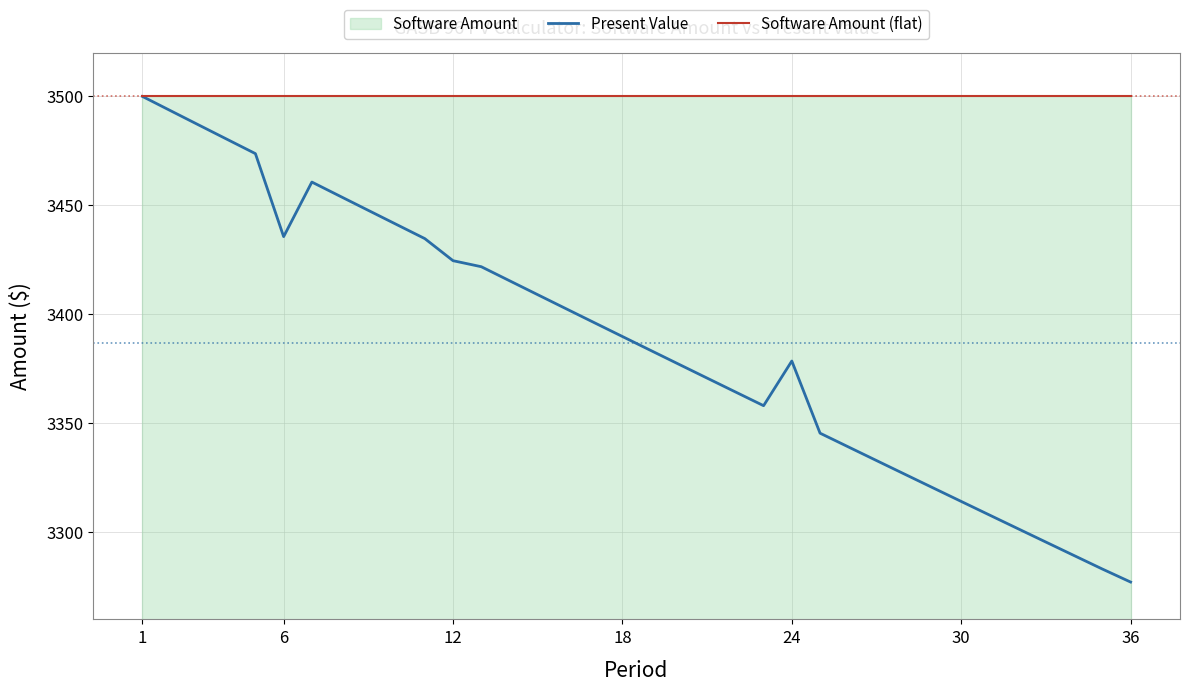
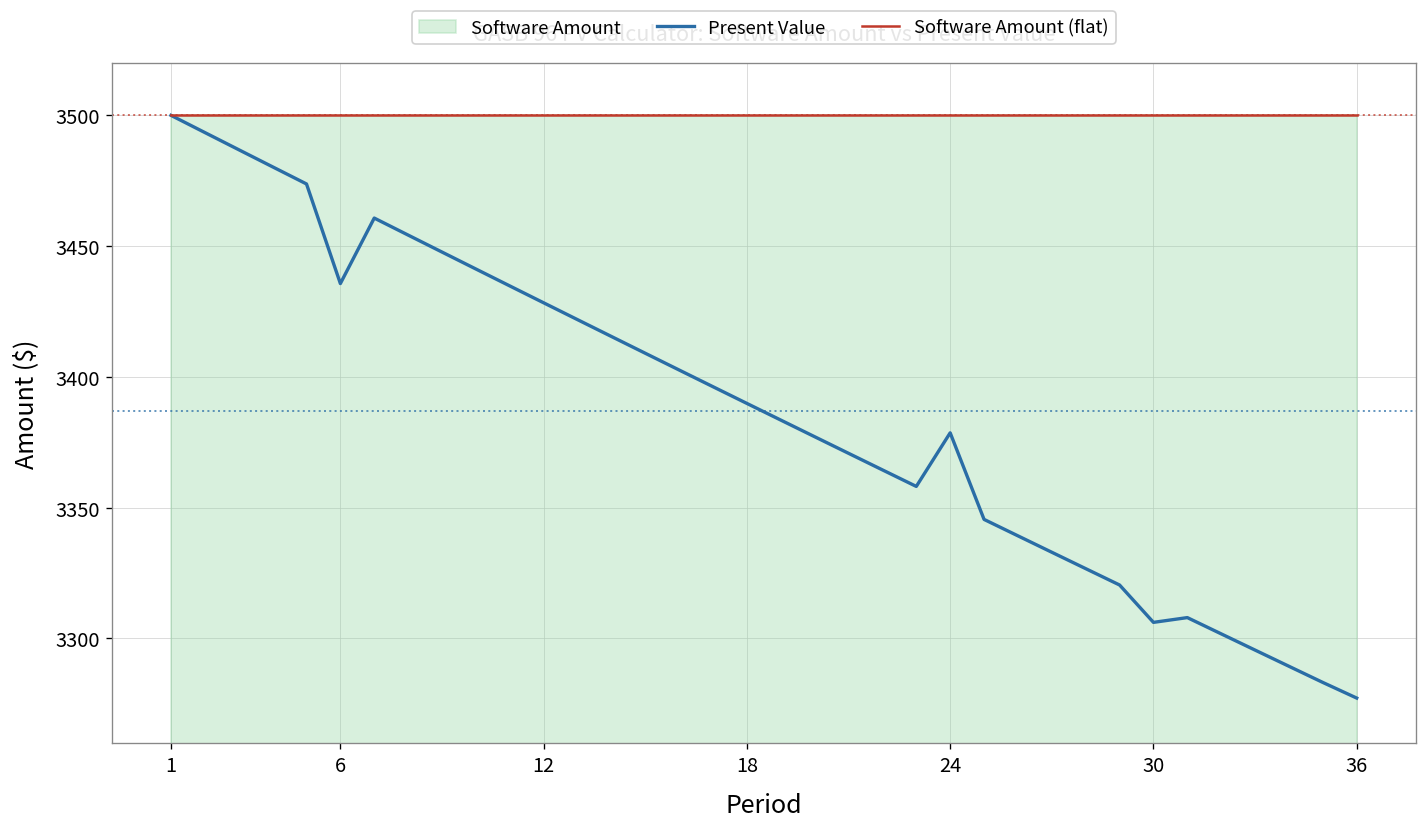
Present Value, 12: 3425 -> 3428
Present Value, 30: 3314 -> 3306
